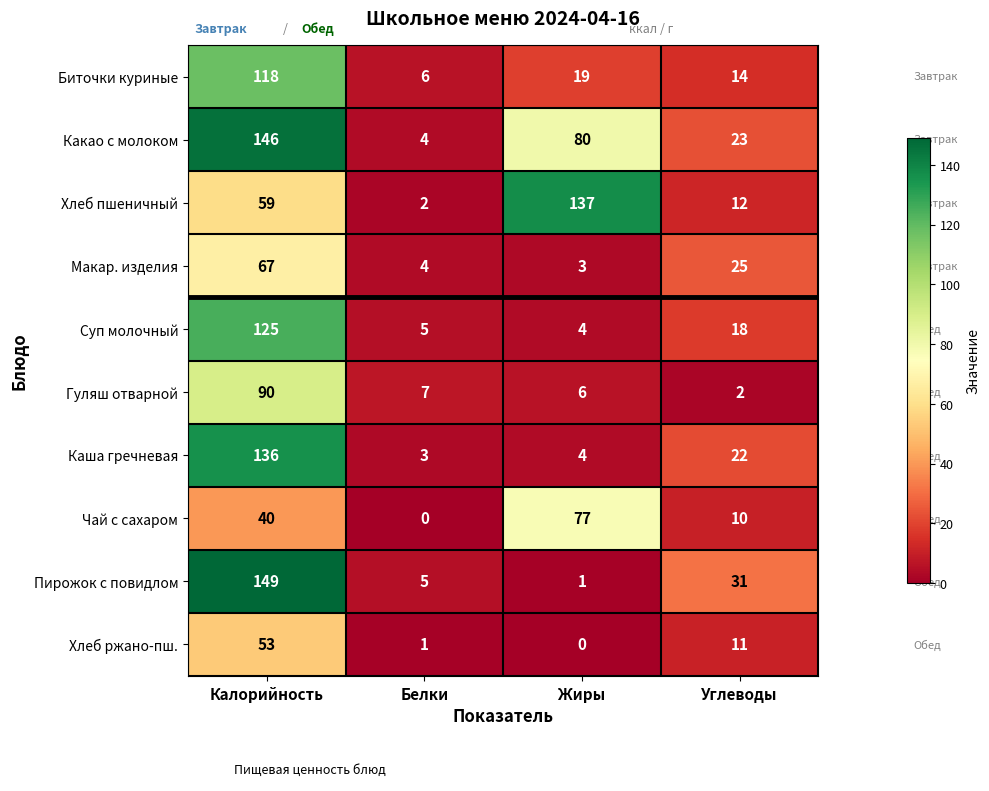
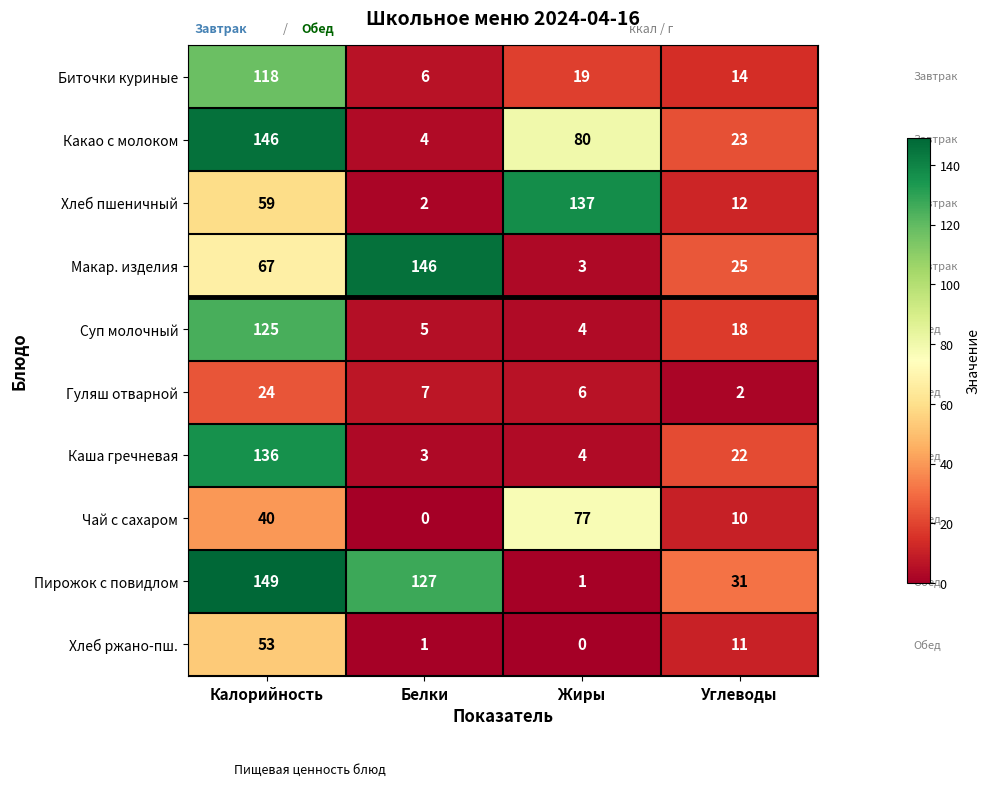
Макар. изделия, Белки: 4 -> 146
Гуляш отварной, Калорийность: 90 -> 24
Пирожок с повидлом, Белки: 5 -> 127
